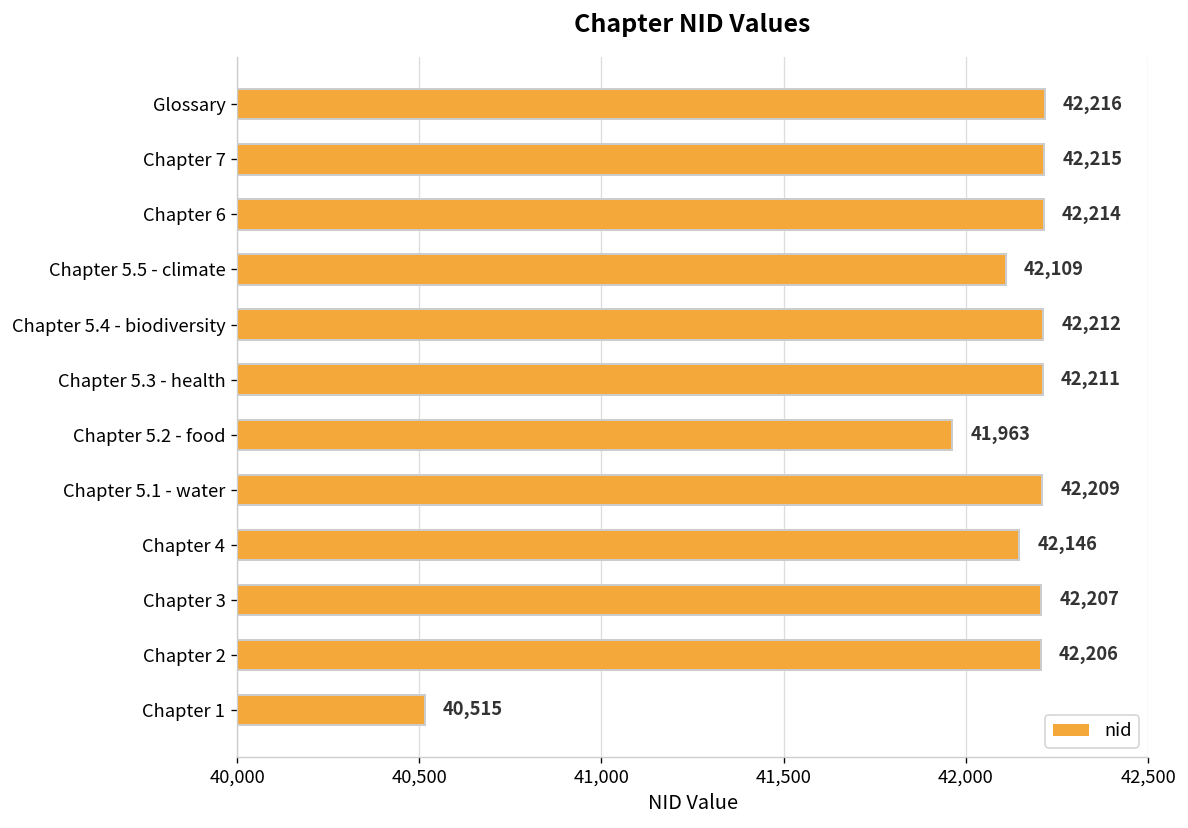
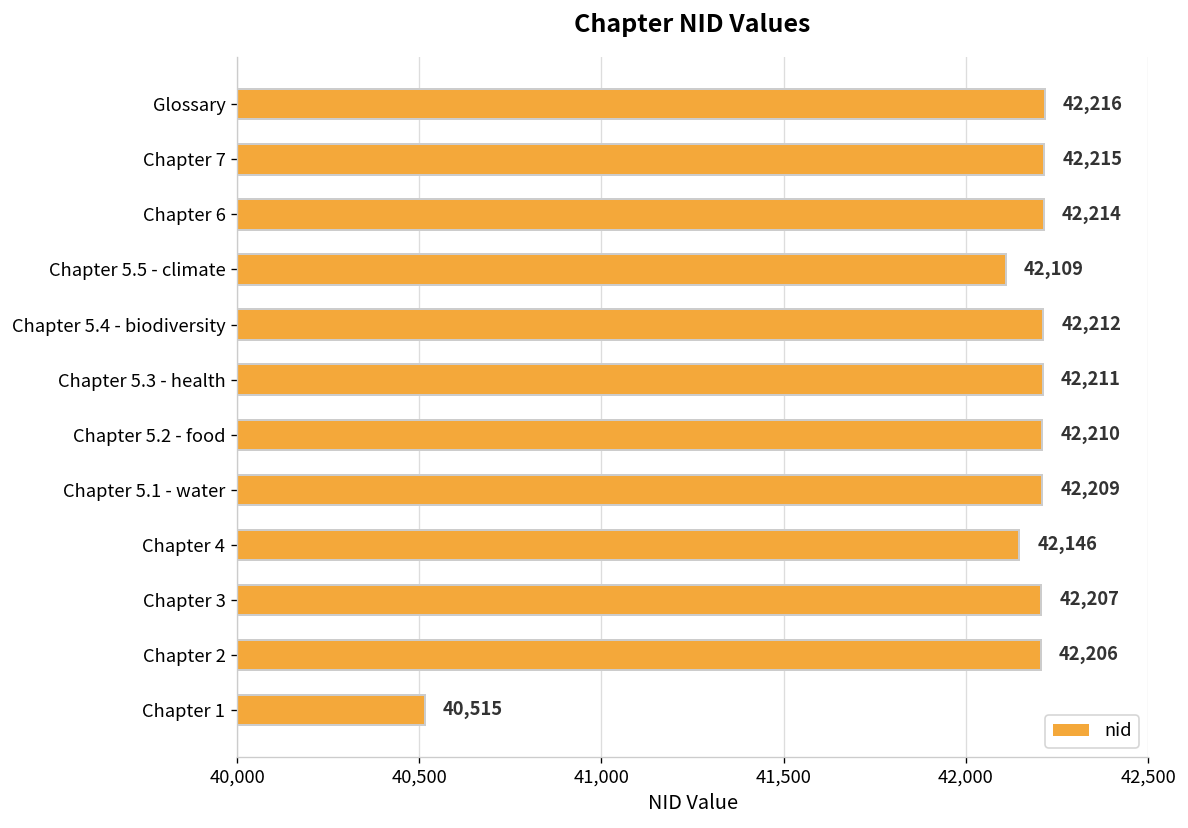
Chapter 5.2 - food: 41,963 -> 42,210
